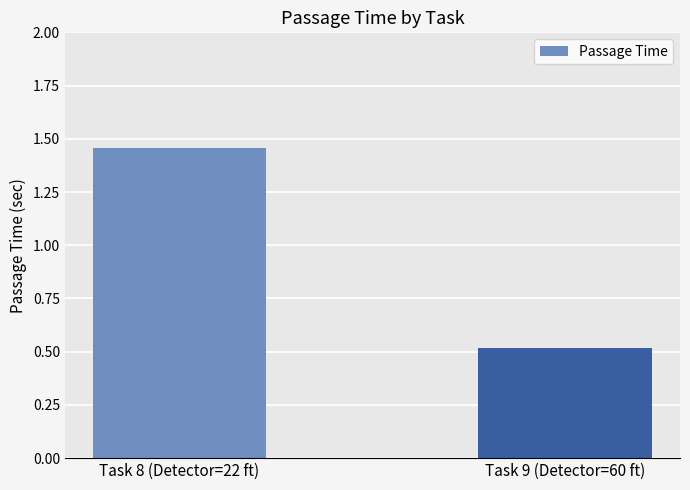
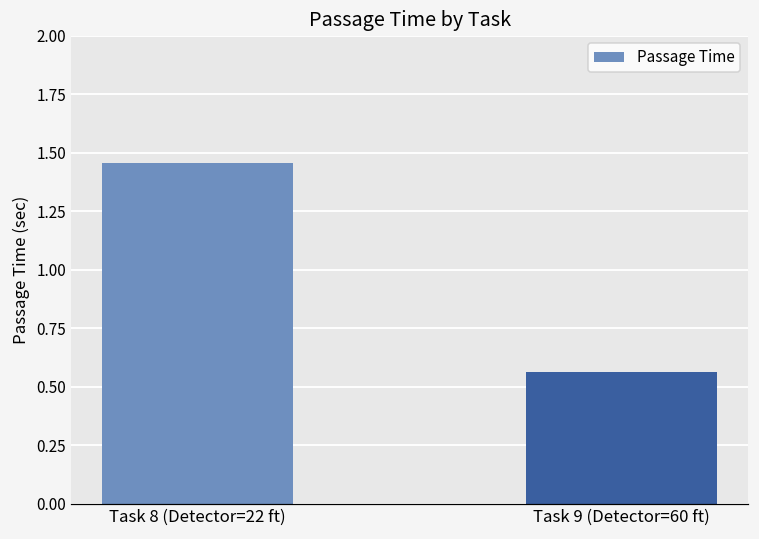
Task 9 (Detector=60 ft): 0.52 -> 0.56
